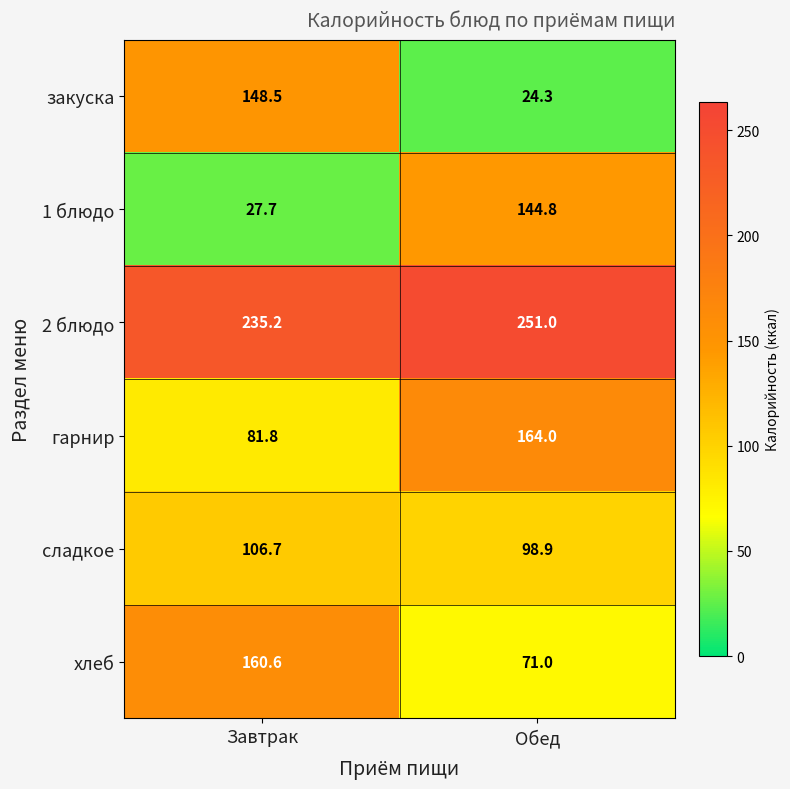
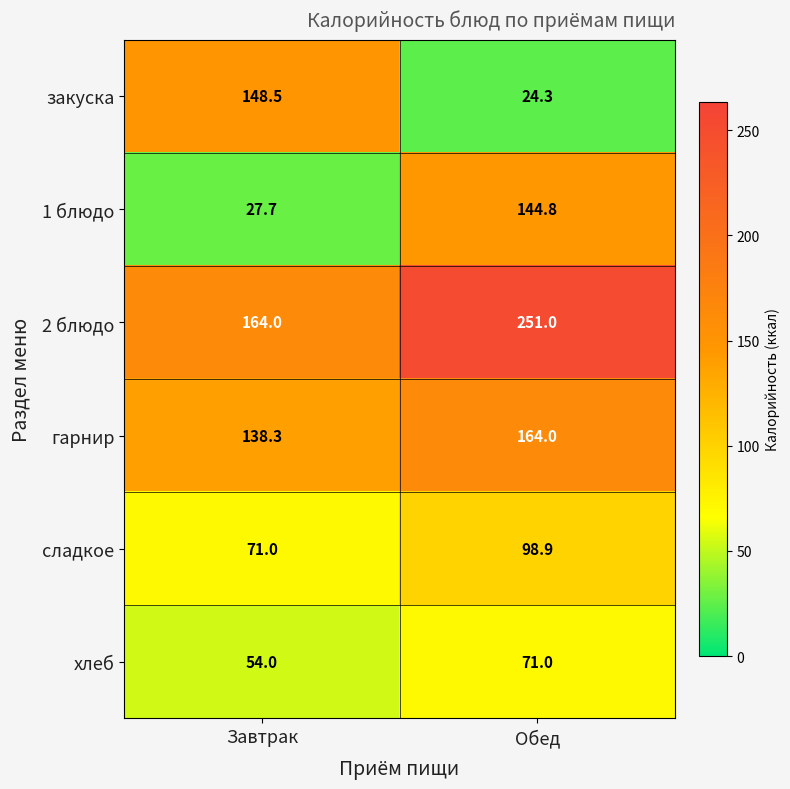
2 блюдо, Завтрак: 235.2 -> 164.0
гарнир, Завтрак: 81.8 -> 138.3
сладкое, Завтрак: 106.7 -> 71.0
хлеб, Завтрак: 160.6 -> 54.0
